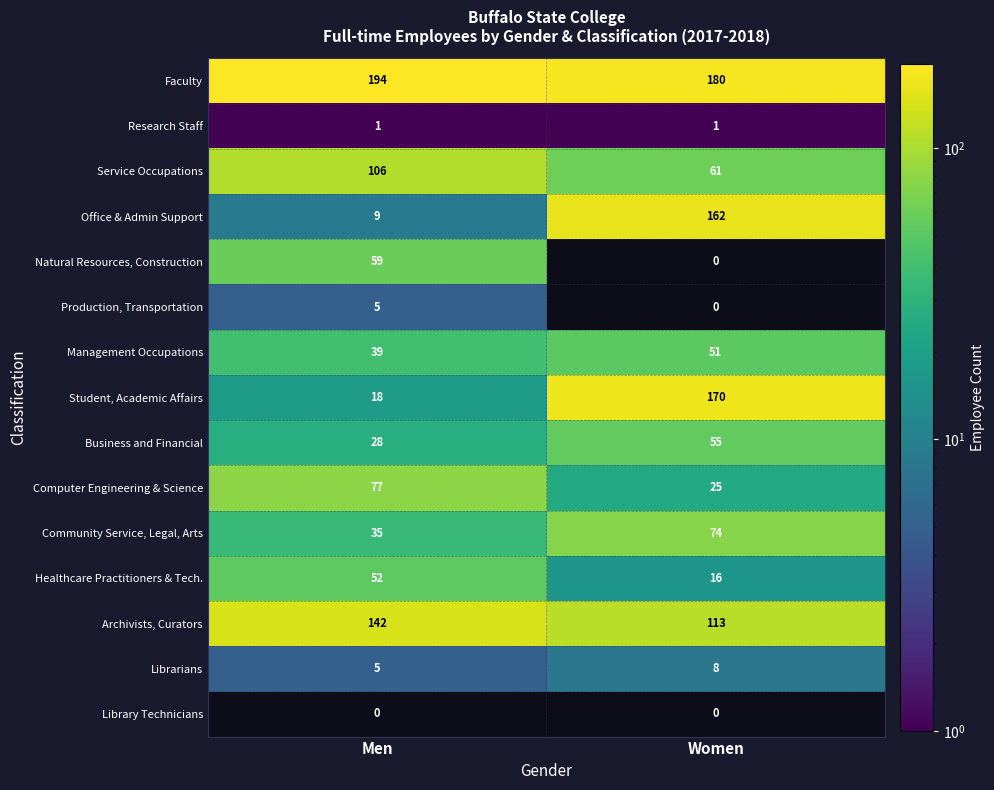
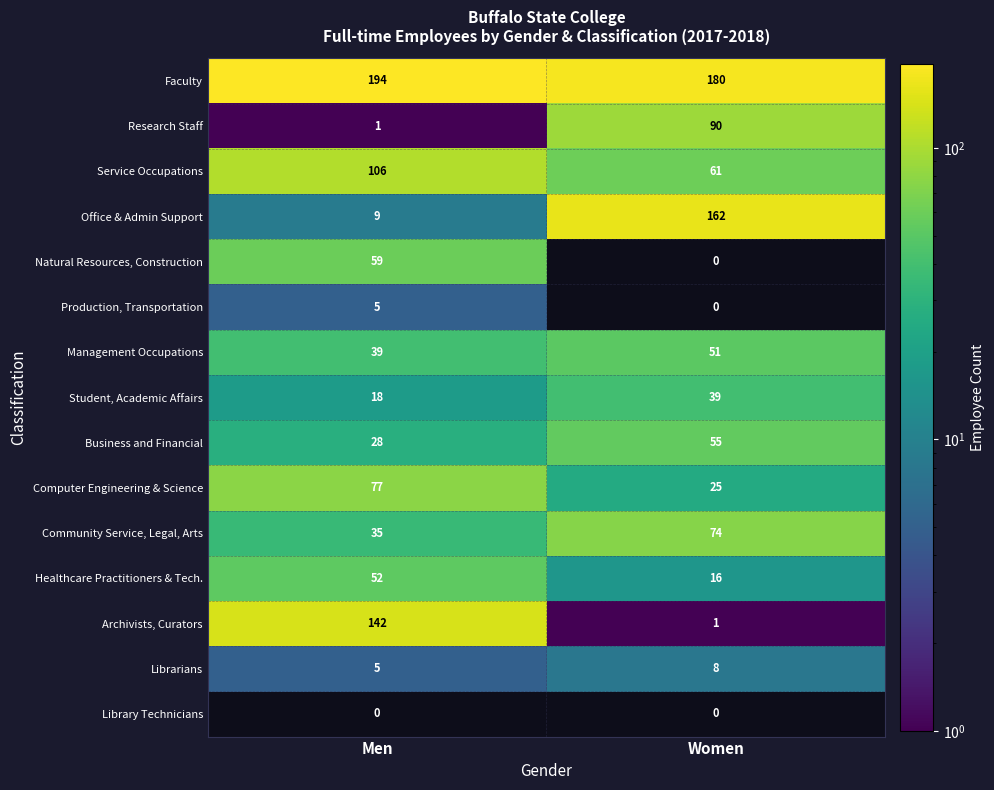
Research Staff, Women: 1 -> 90
Student, Academic Affairs, Women: 170 -> 39
Archivists, Curators, Women: 113 -> 1
